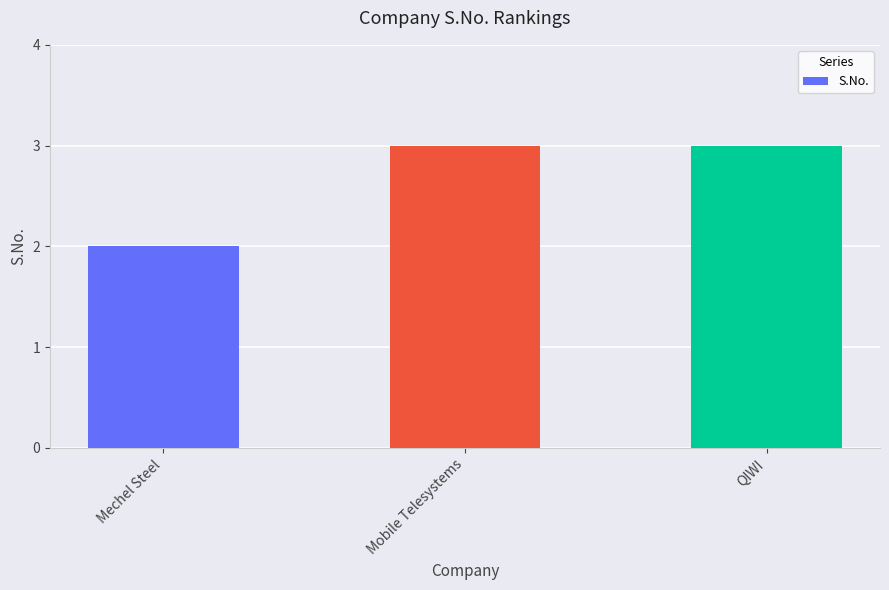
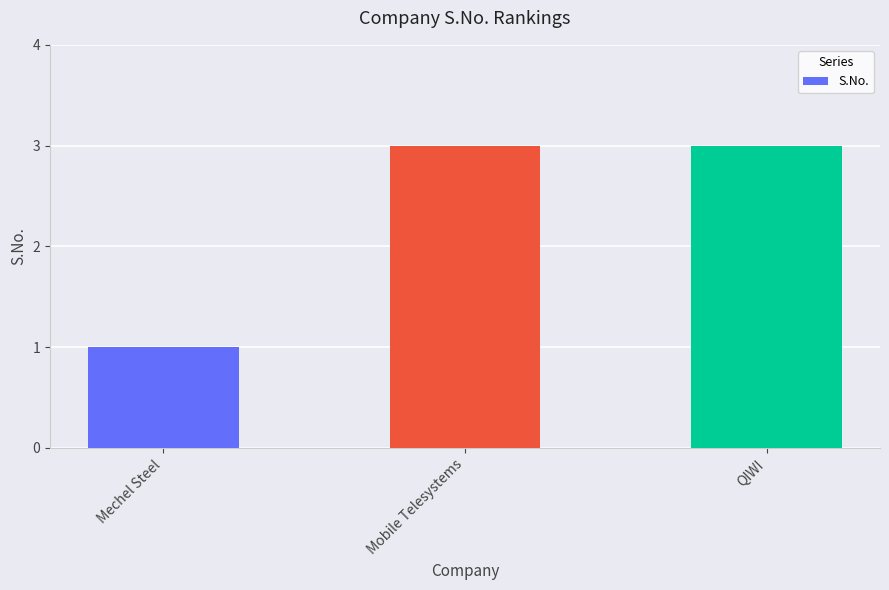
Mechel Steel: 2 -> 1
